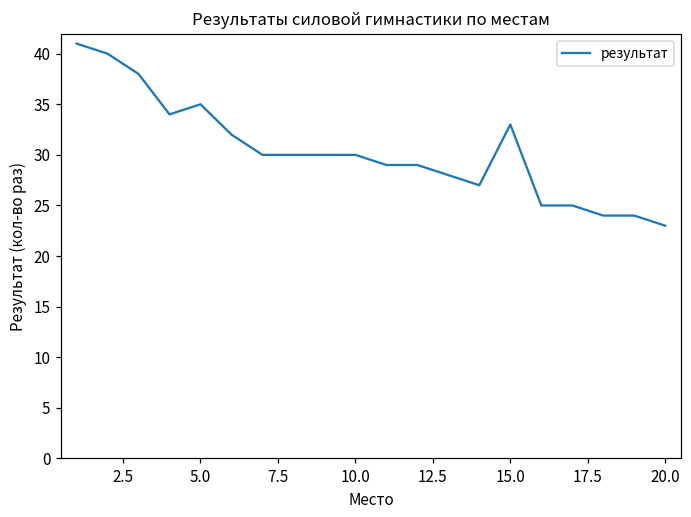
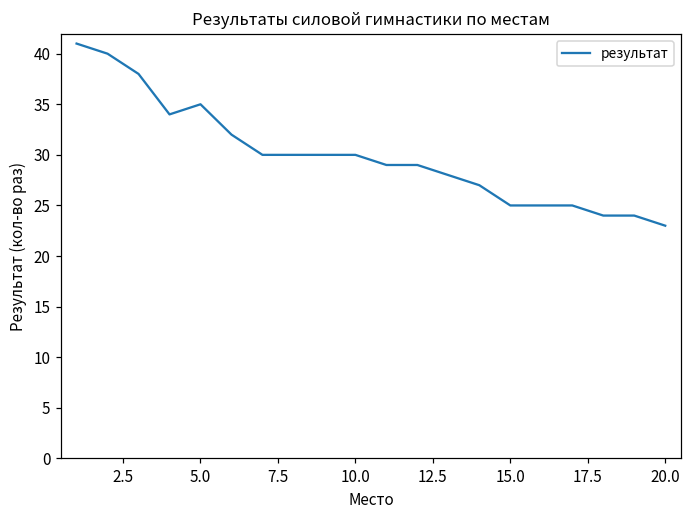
15.0: 33 -> 25
